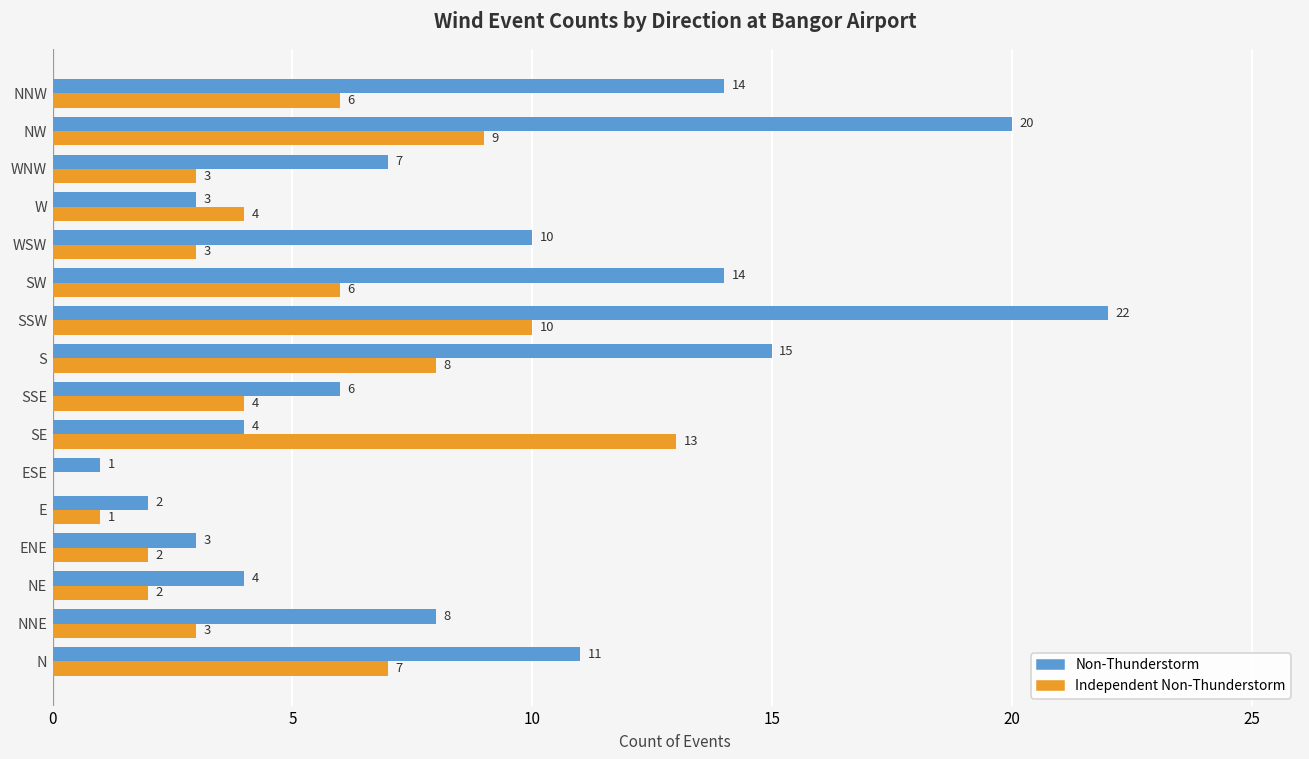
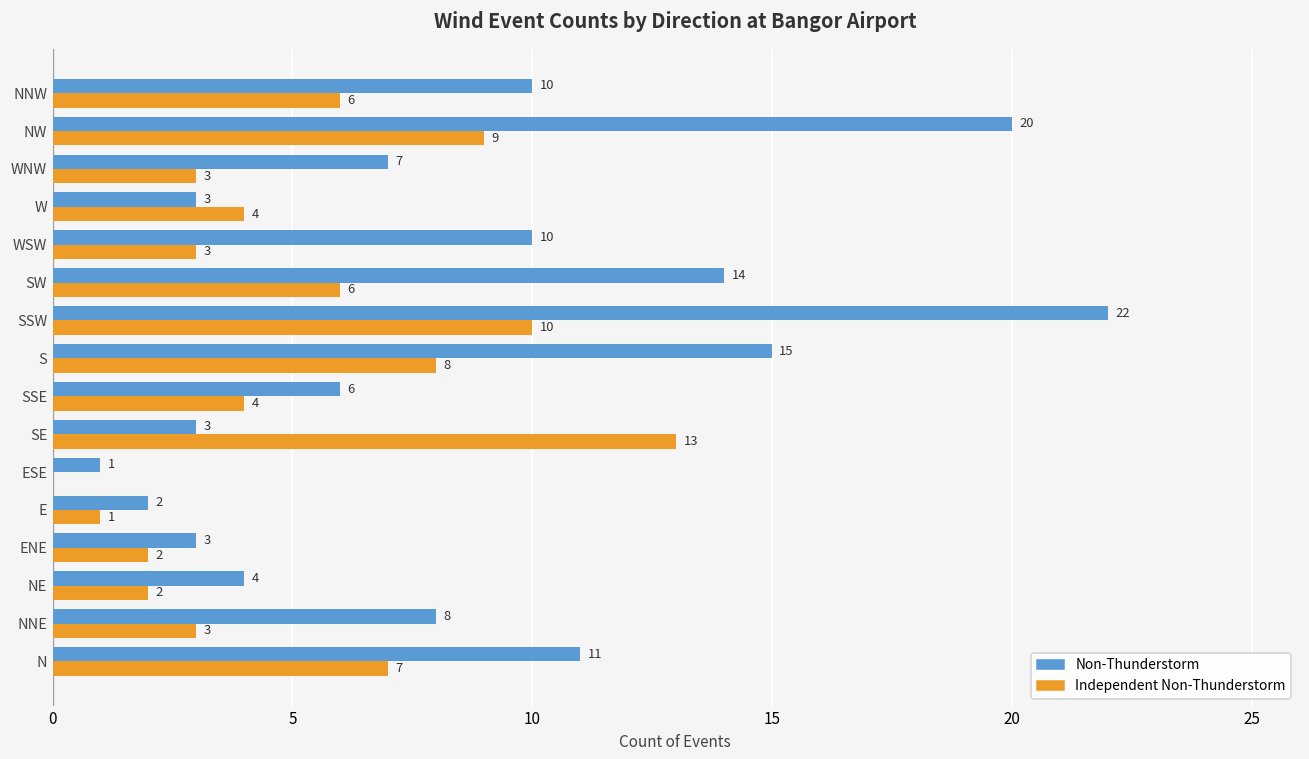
Non-Thunderstorm, NNW: 14 -> 10
Non-Thunderstorm, SE: 4 -> 3
